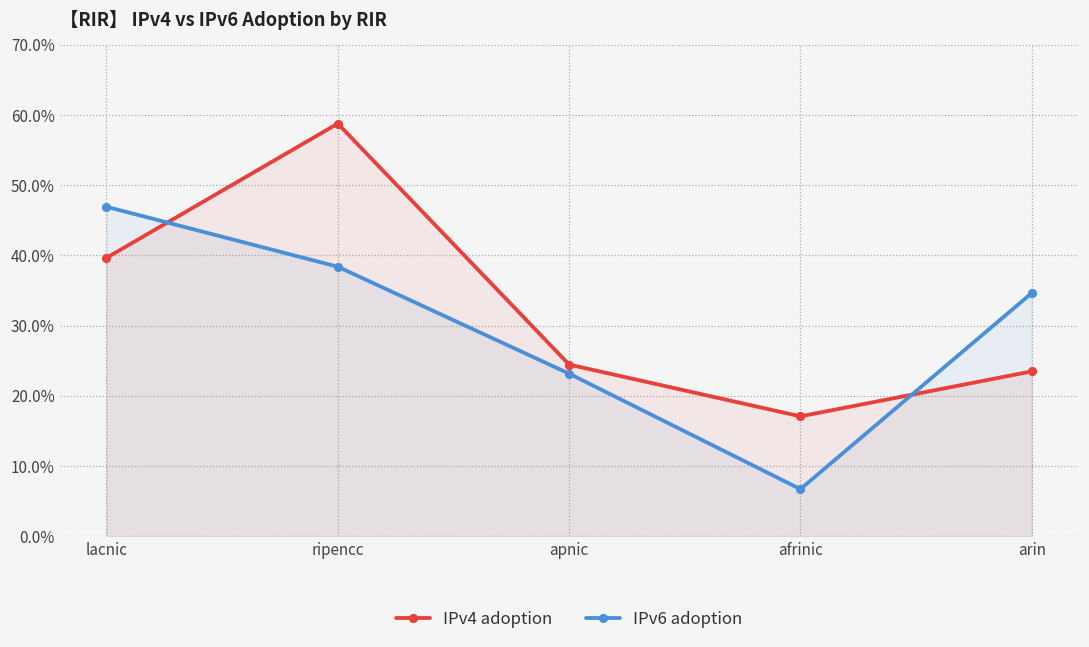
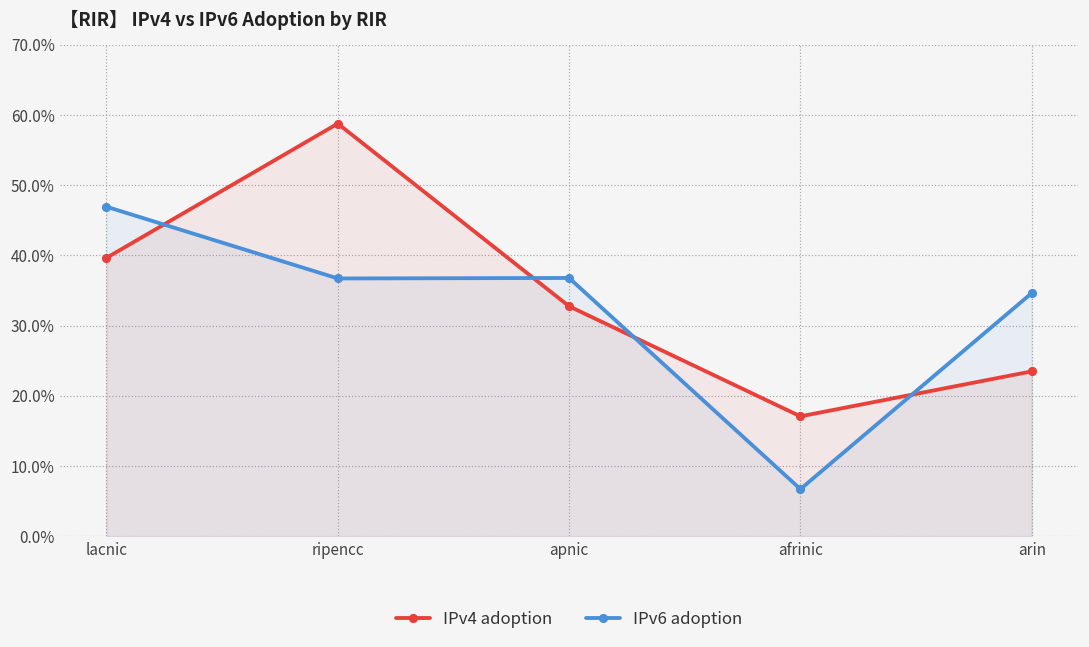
IPv6 adoption, ripencc: 38% -> 37%
IPv4 adoption, apnic: 24% -> 33%
IPv6 adoption, apnic: 23% -> 37%
